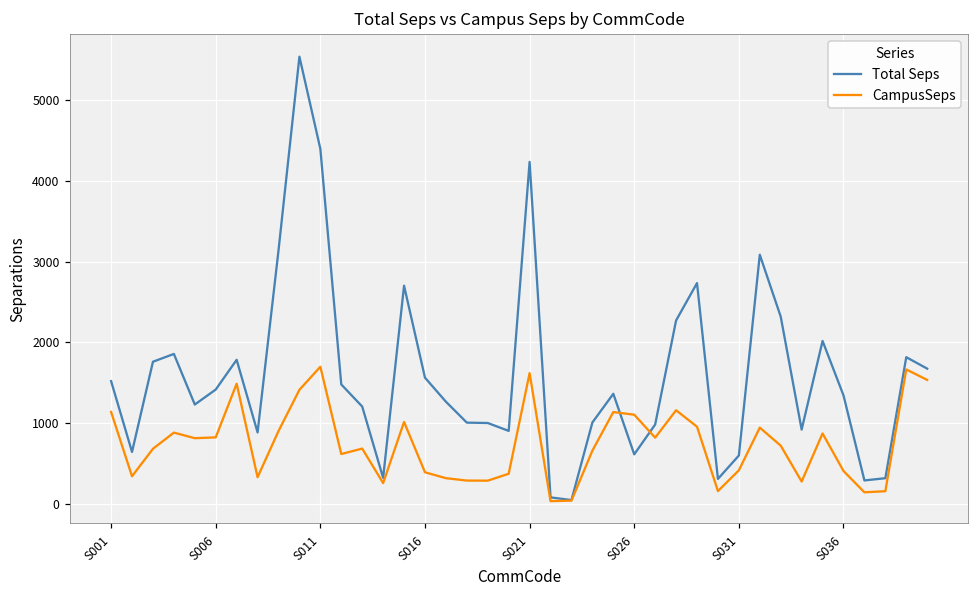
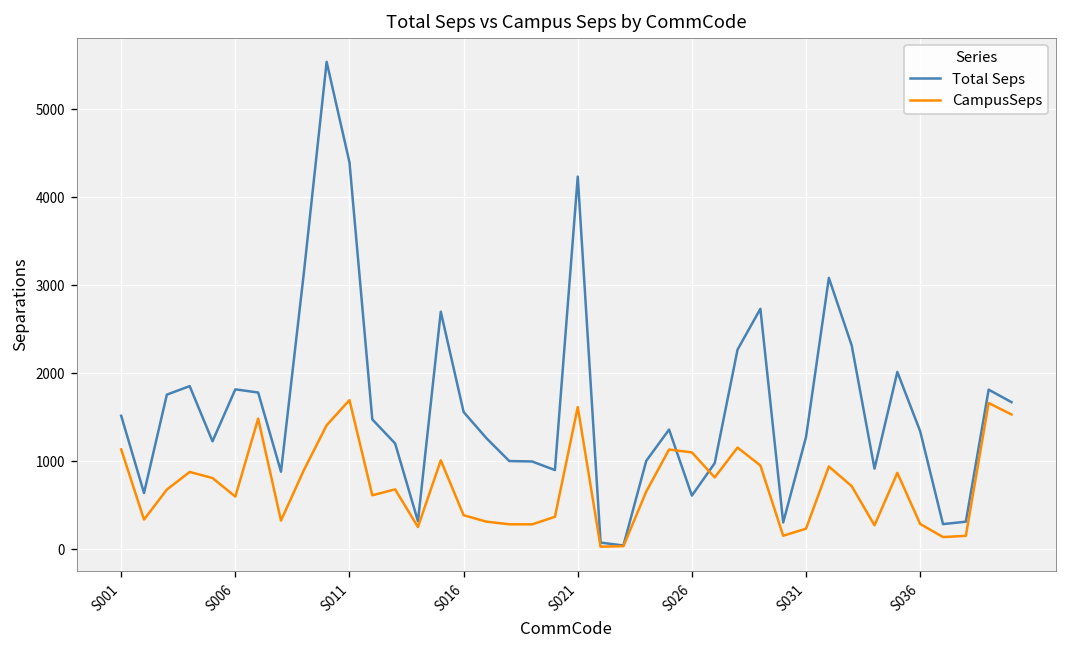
Total Seps, S006: 1400 -> 1800
CampusSeps, S006: 800 -> 600
Total Seps, S031: 600 -> 1300
CampusSeps, S031: 400 -> 200
CampusSeps, S036: 400 -> 300
